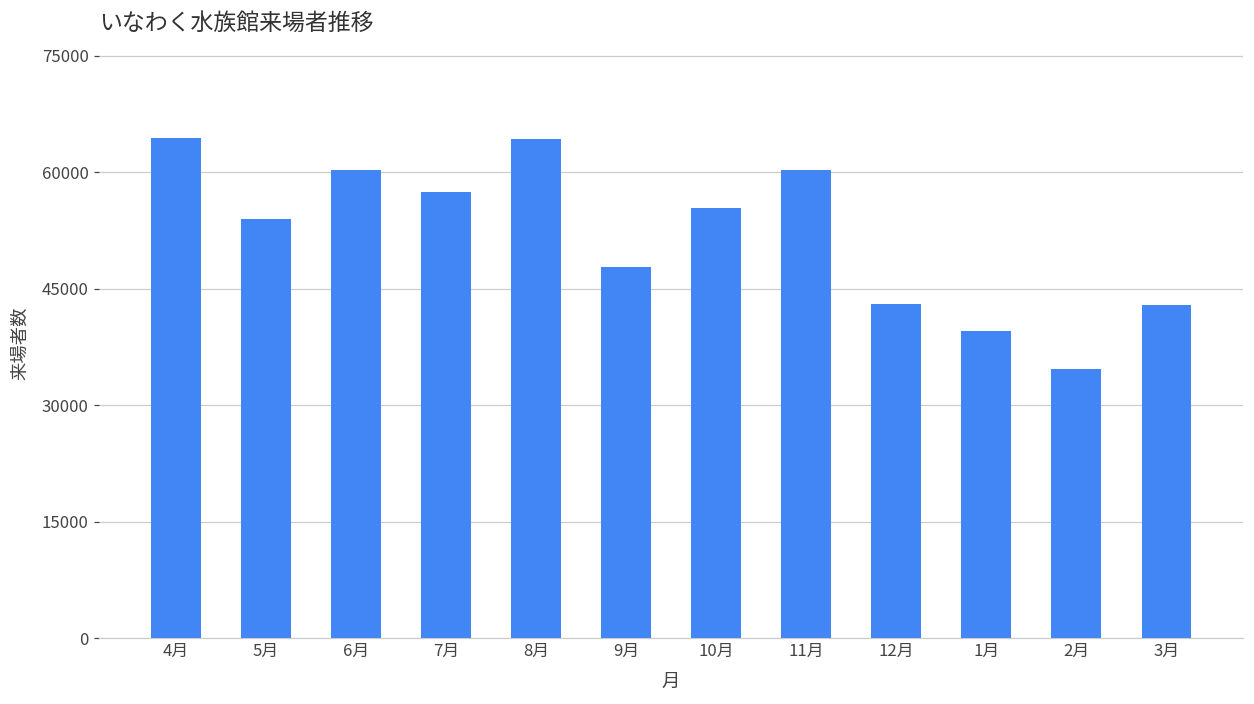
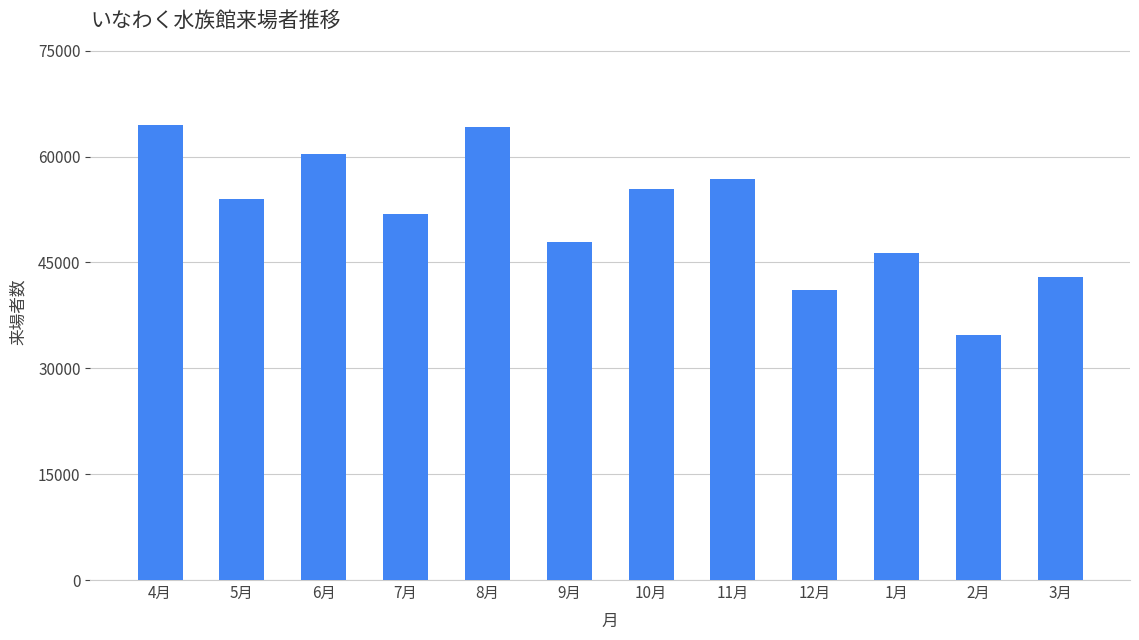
7月: 57000 -> 52000
11月: 60000 -> 57000
12月: 43000 -> 41000
1月: 40000 -> 46000
